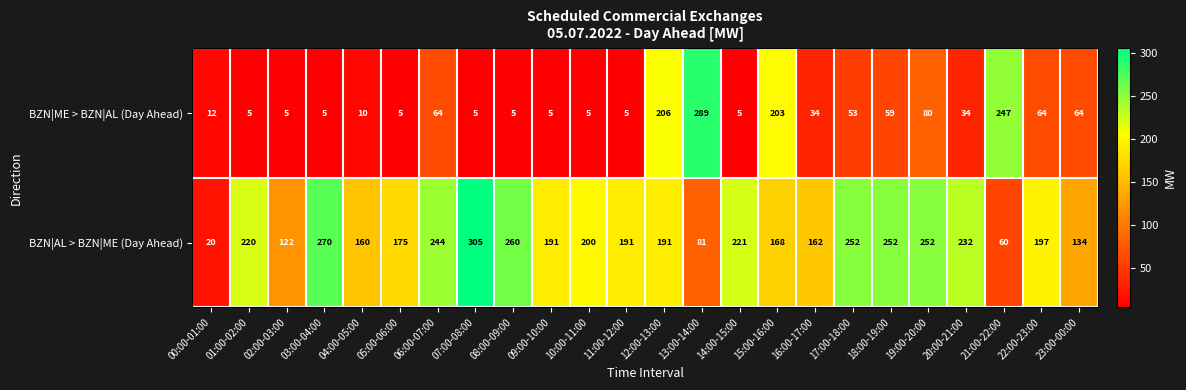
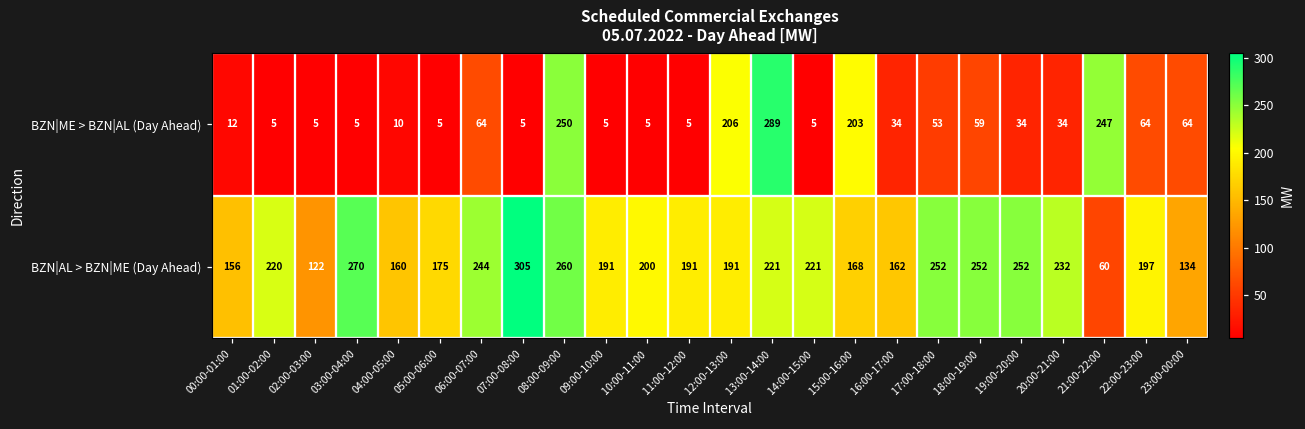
BZN|ME > BZN|AL (Day Ahead), 08:00-09:00: 5 -> 250
BZN|ME > BZN|AL (Day Ahead), 19:00-20:00: 80 -> 34
BZN|AL > BZN|ME (Day Ahead), 00:00-01:00: 20 -> 156
BZN|AL > BZN|ME (Day Ahead), 13:00-14:00: 81 -> 221
